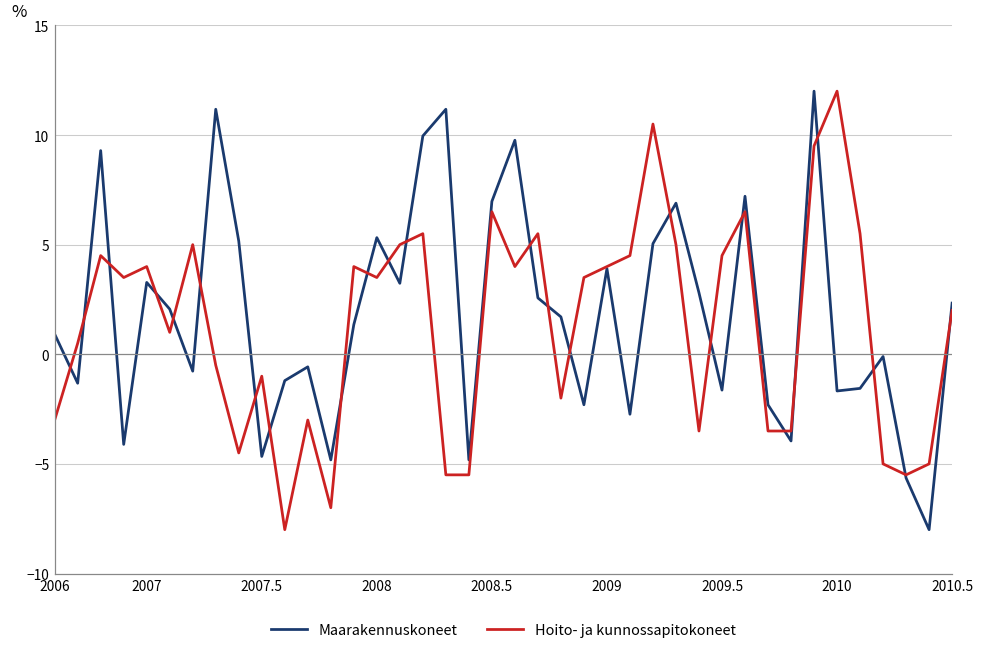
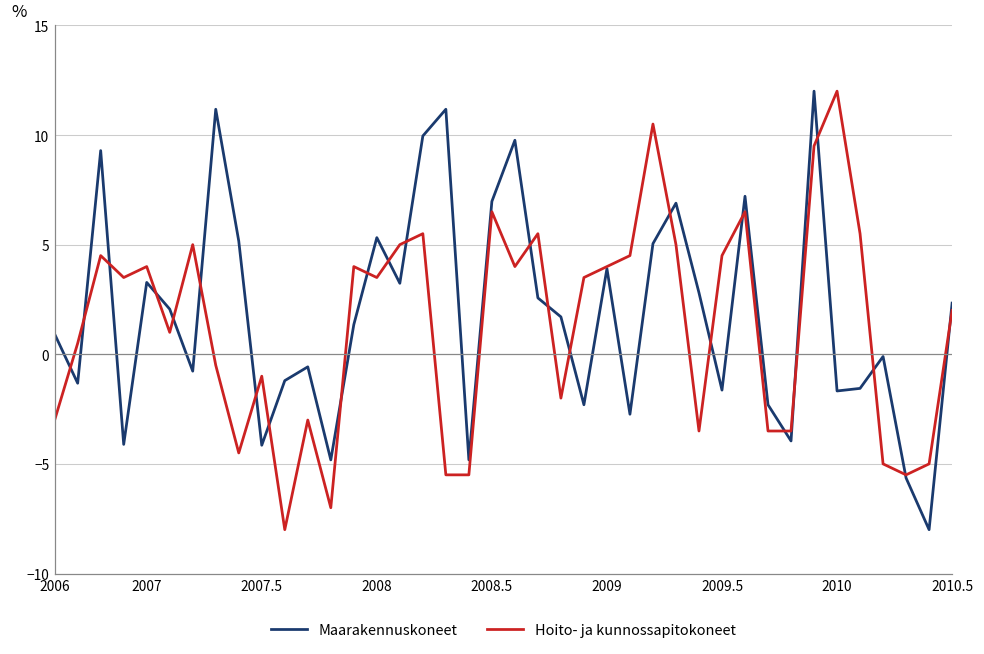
Maarakennuskoneet, 2007.5: -4.7 -> -4.1
